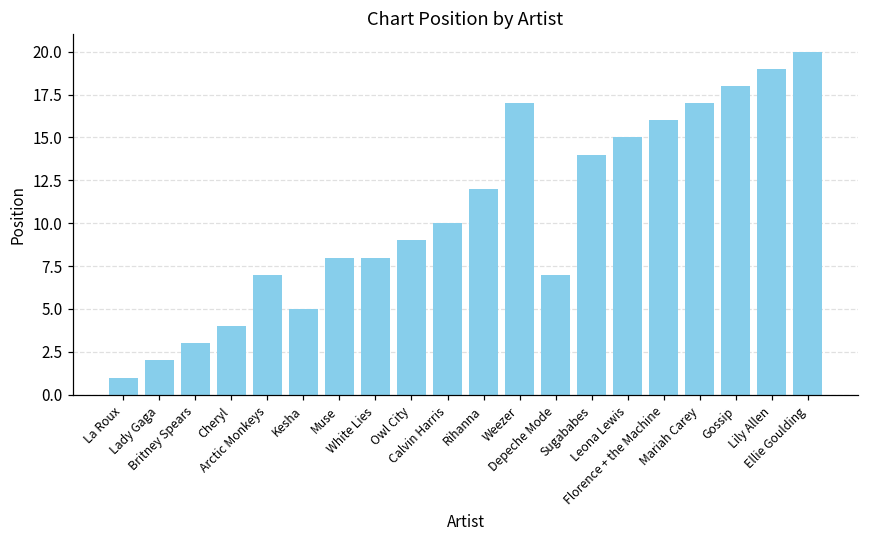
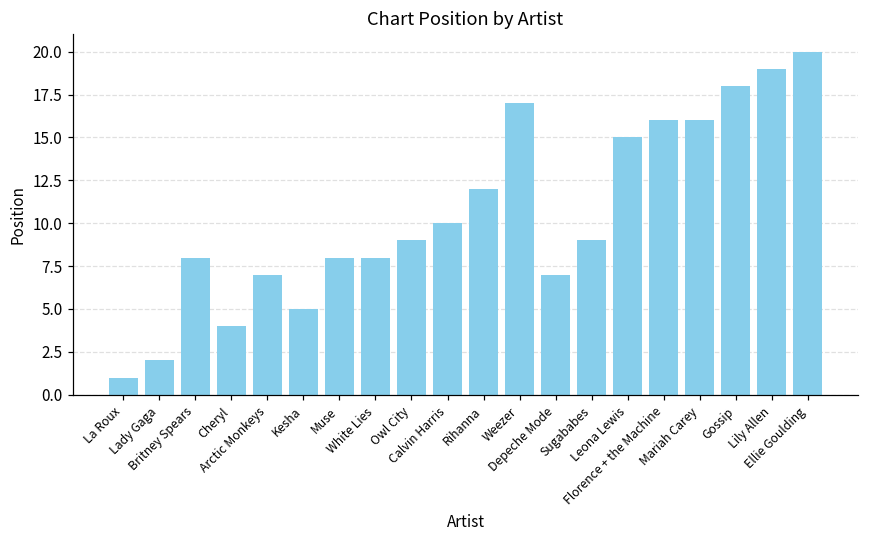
Britney Spears: 3 -> 8
Sugababes: 14 -> 9
Mariah Carey: 17 -> 16
